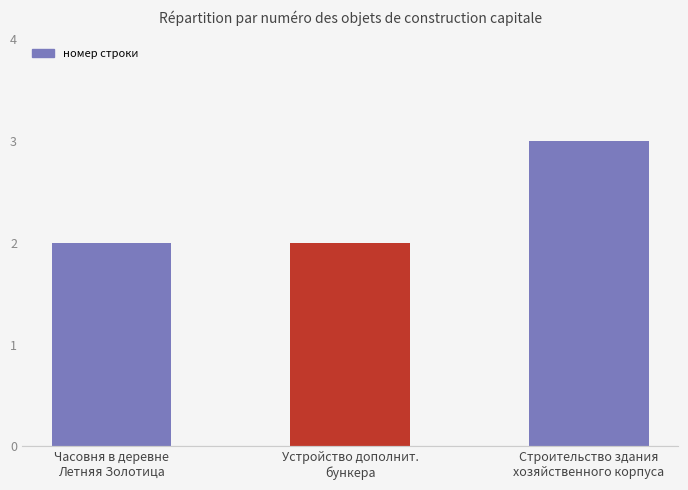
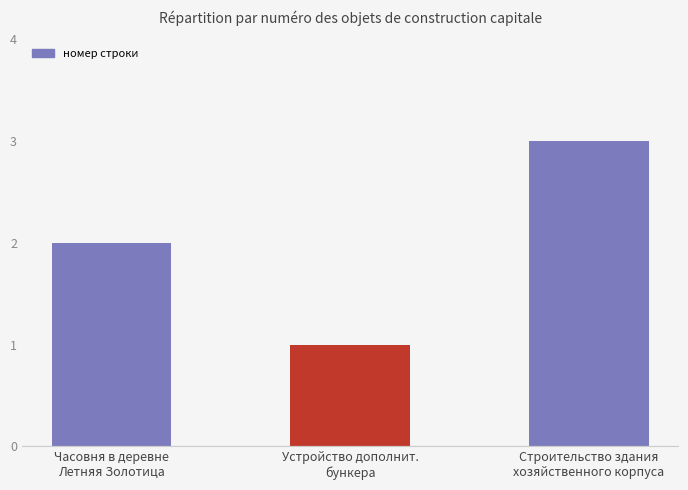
Устройство дополнит. бункера: 2 -> 1
